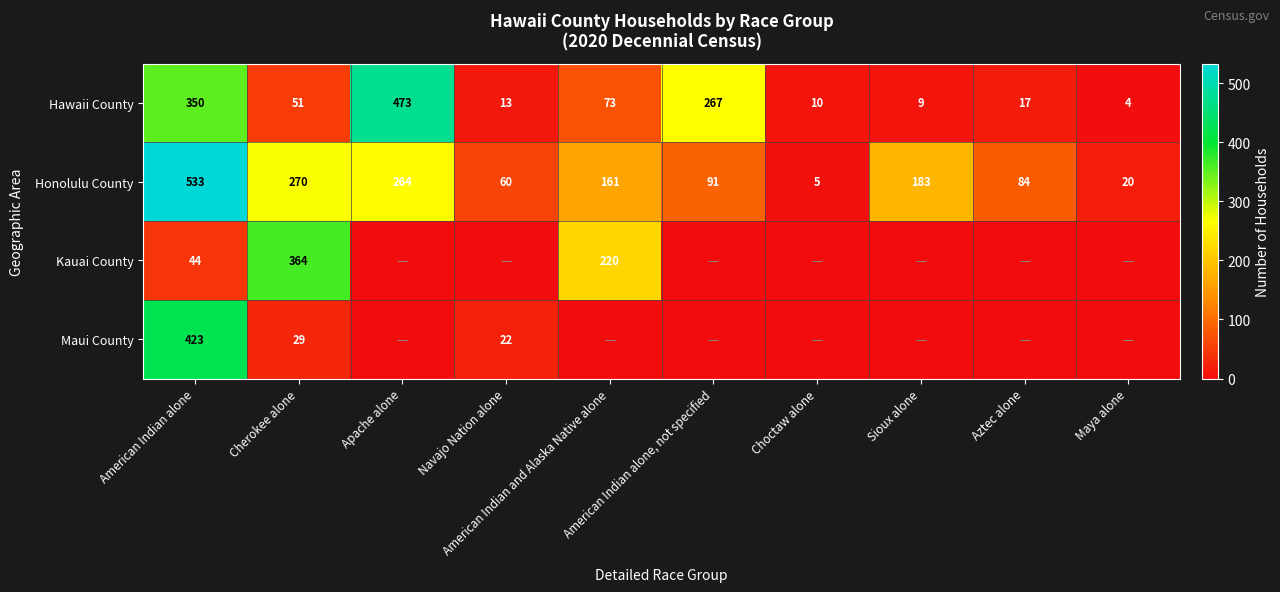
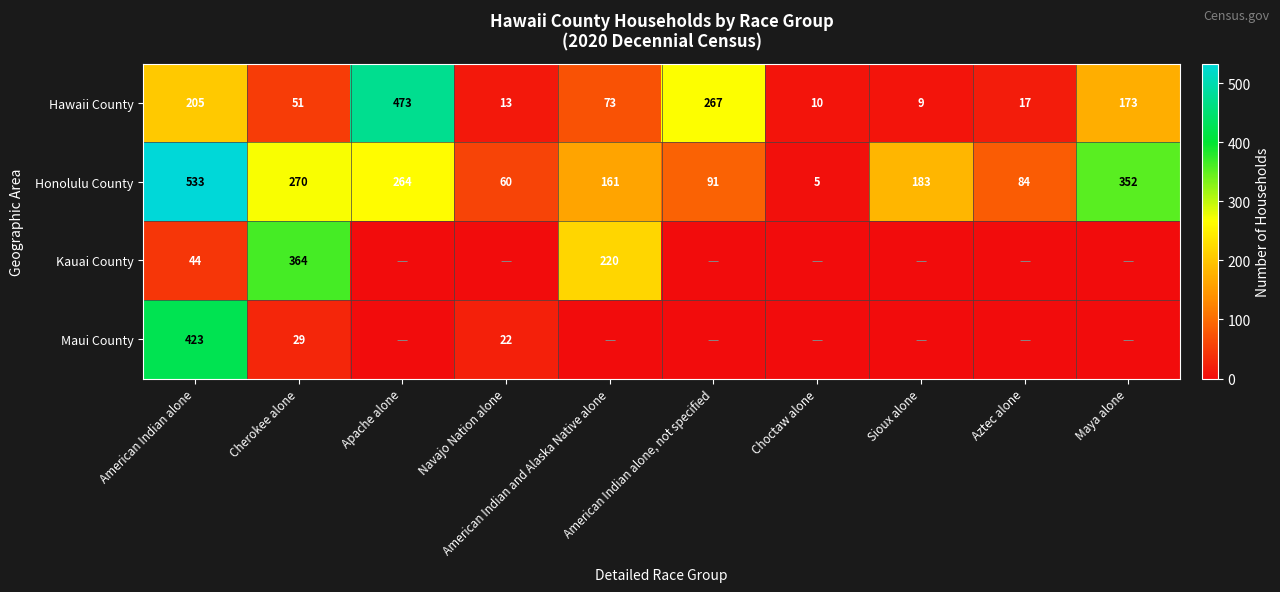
Hawaii County, American Indian alone: 350 -> 205
Hawaii County, Maya alone: 4 -> 173
Honolulu County, Maya alone: 20 -> 352
